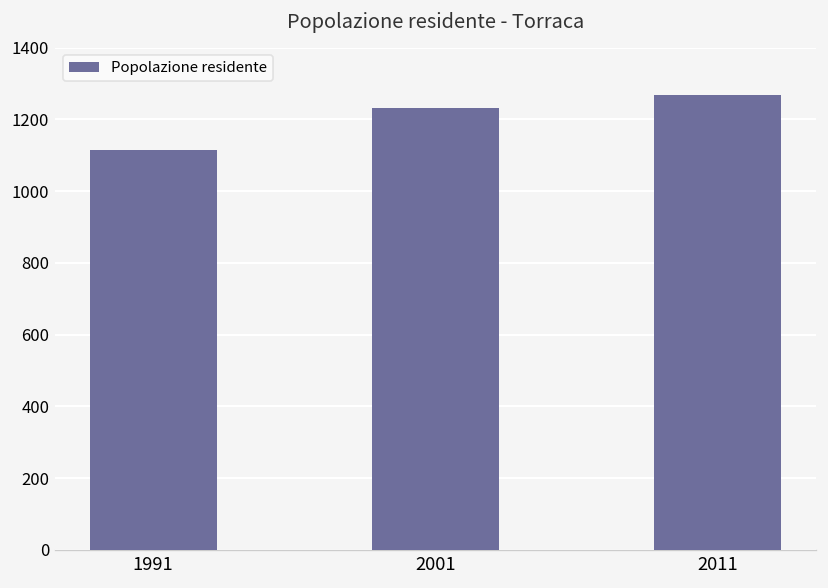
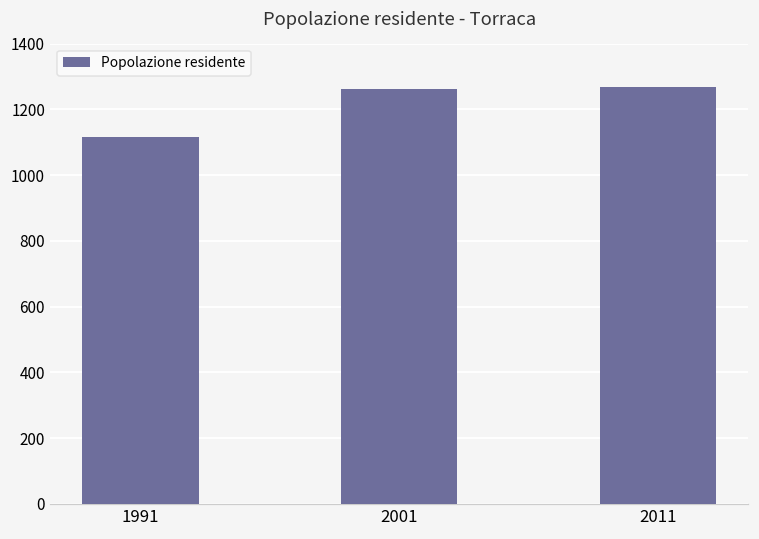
2001: 1230 -> 1260
